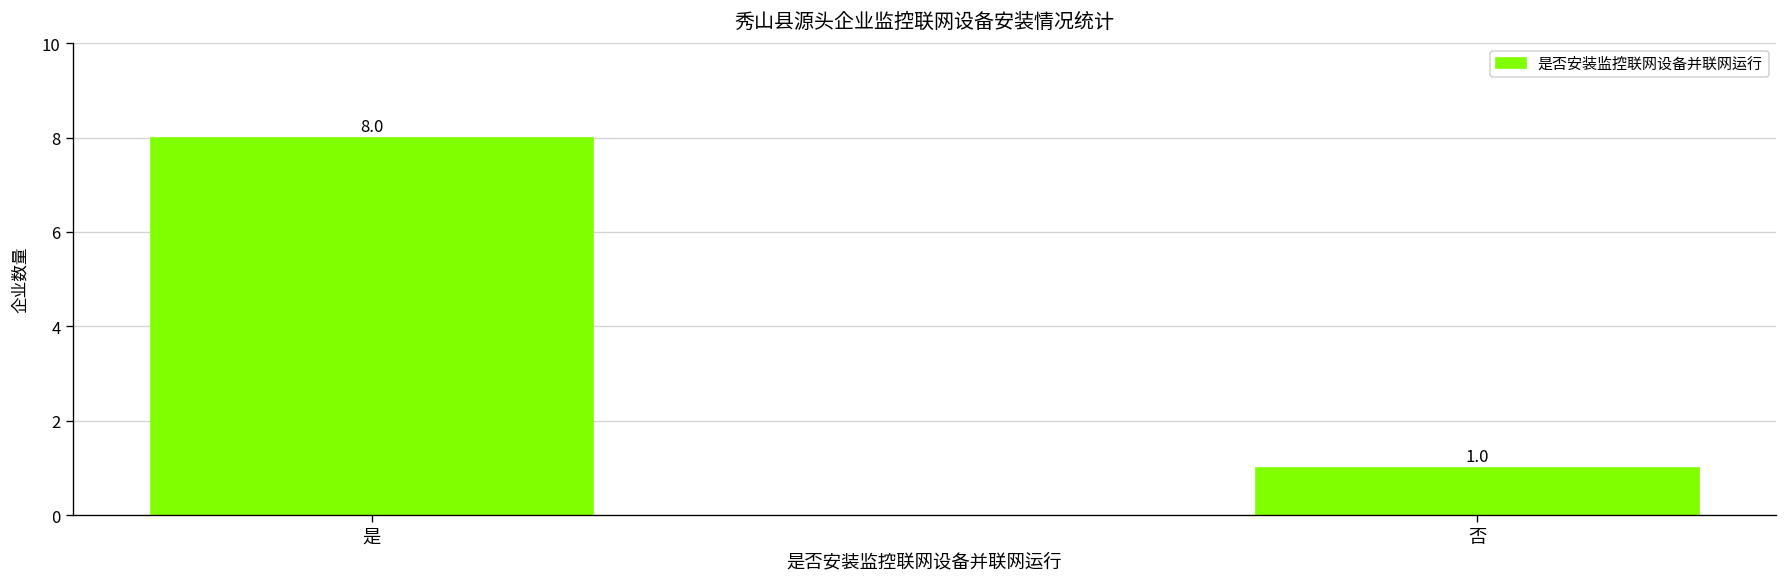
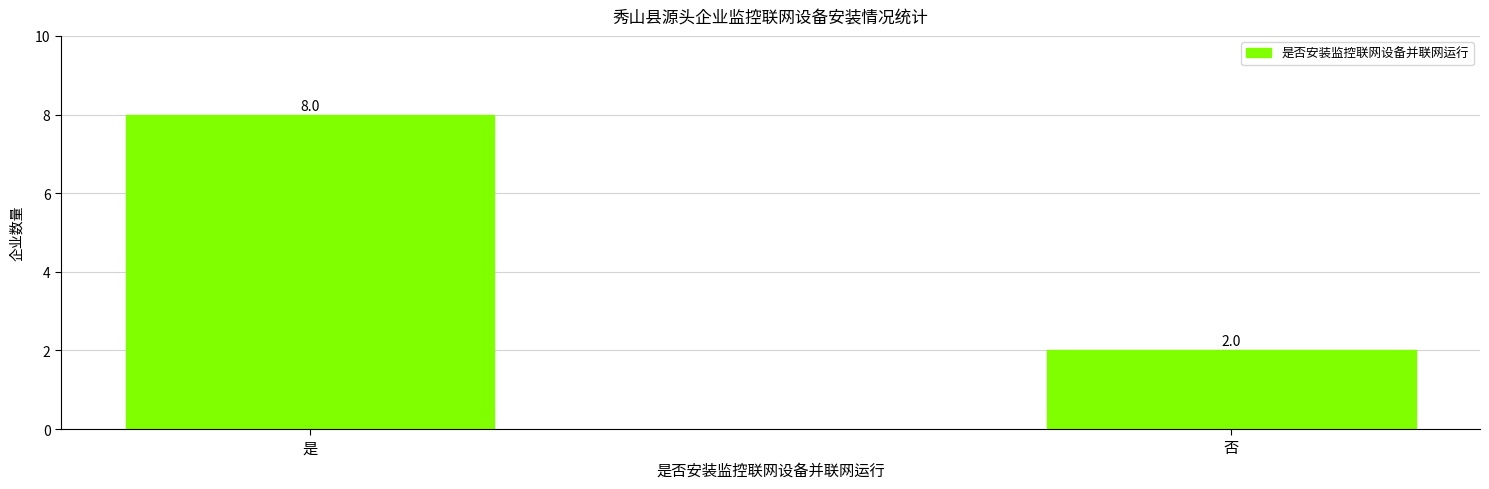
否: 1.0 -> 2.0
